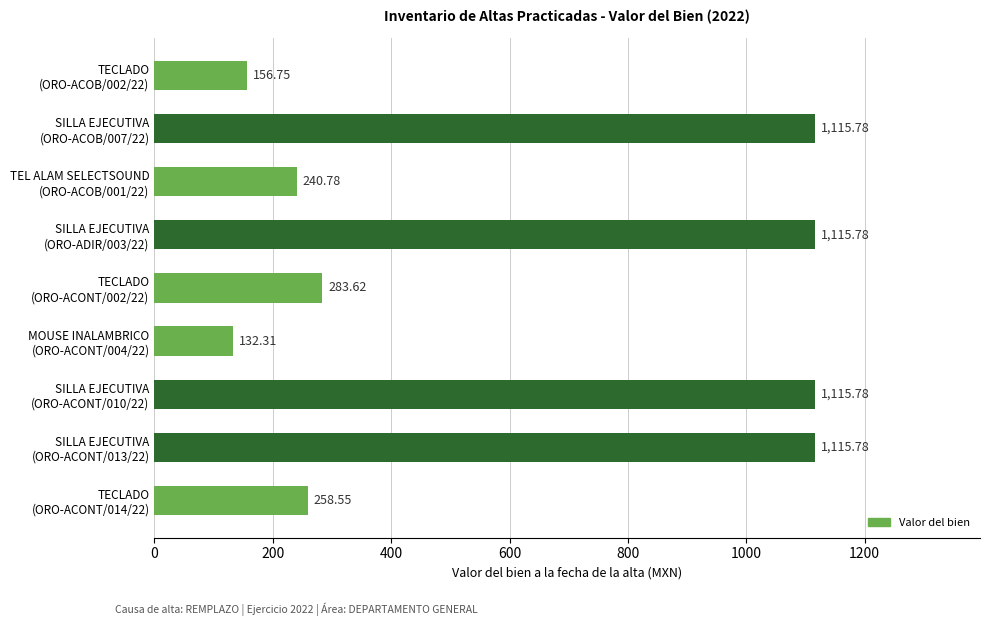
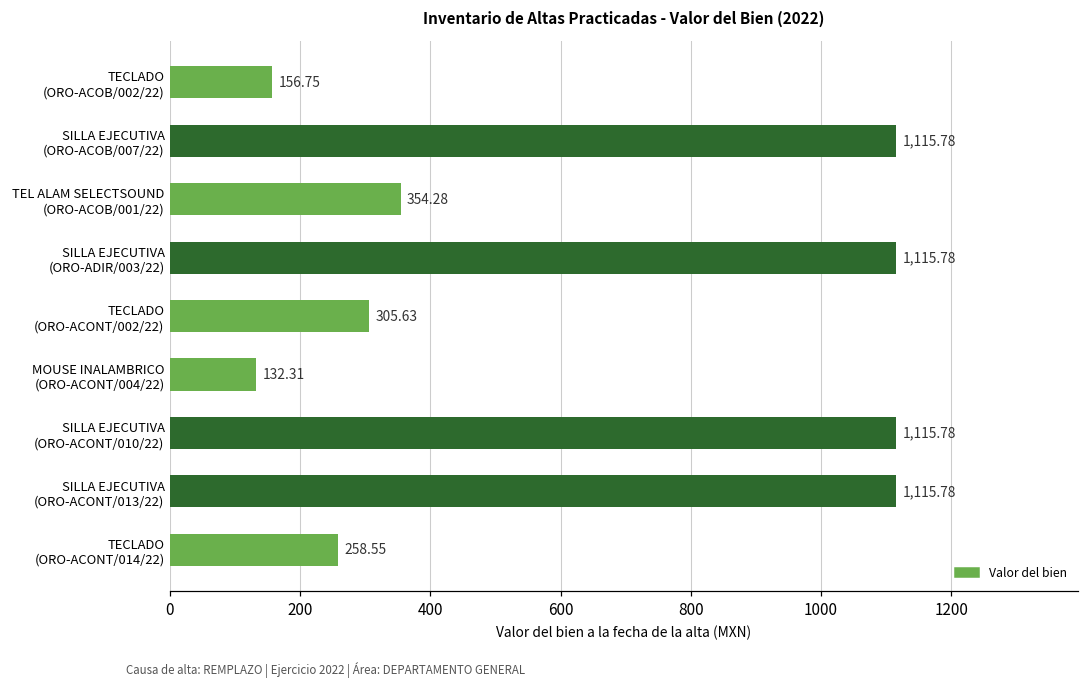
TEL ALAM SELECTSOUND (ORO-ACOB/001/22): 240.78 -> 354.28
TECLADO (ORO-ACONT/002/22): 283.62 -> 305.63
